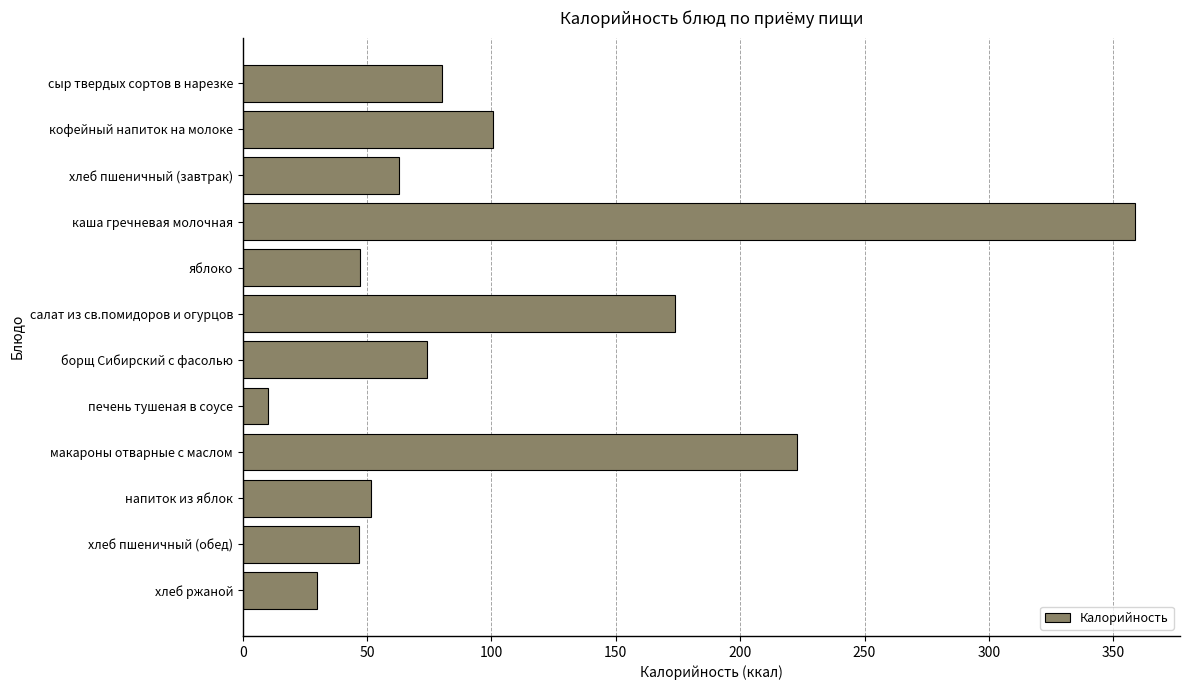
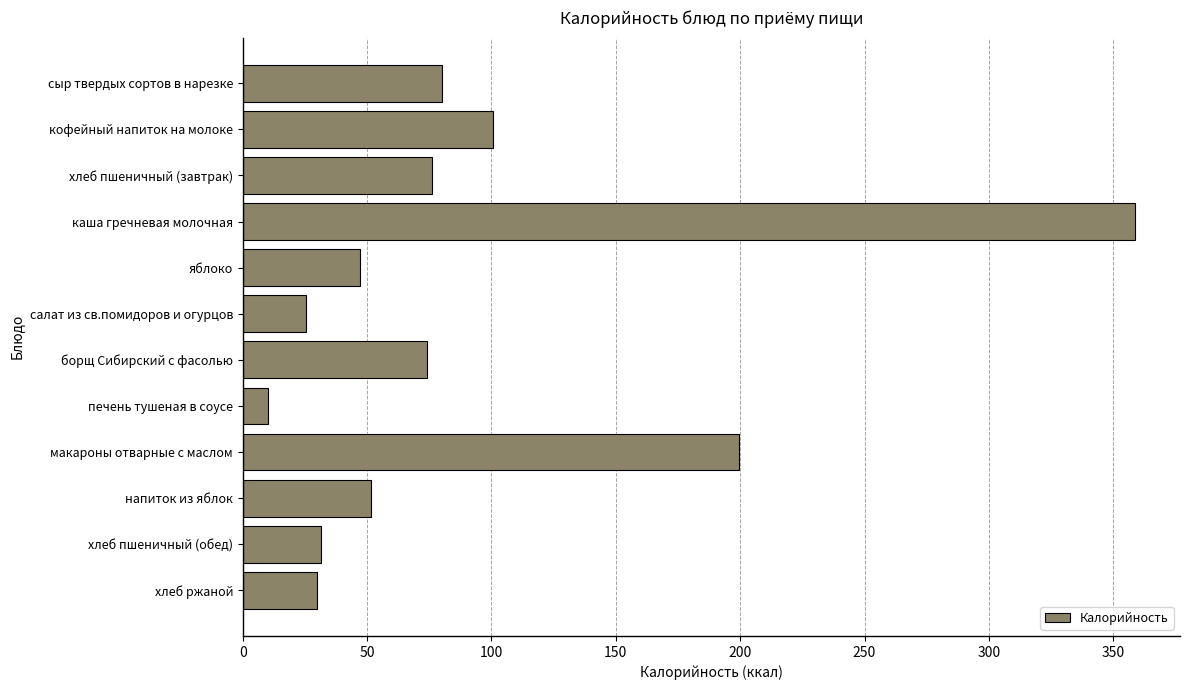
хлеб пшеничный (завтрак): 63 -> 76
салат из св.помидоров и огурцов: 174 -> 26
макароны отварные с маслом: 223 -> 199
хлеб пшеничный (обед): 47 -> 32
